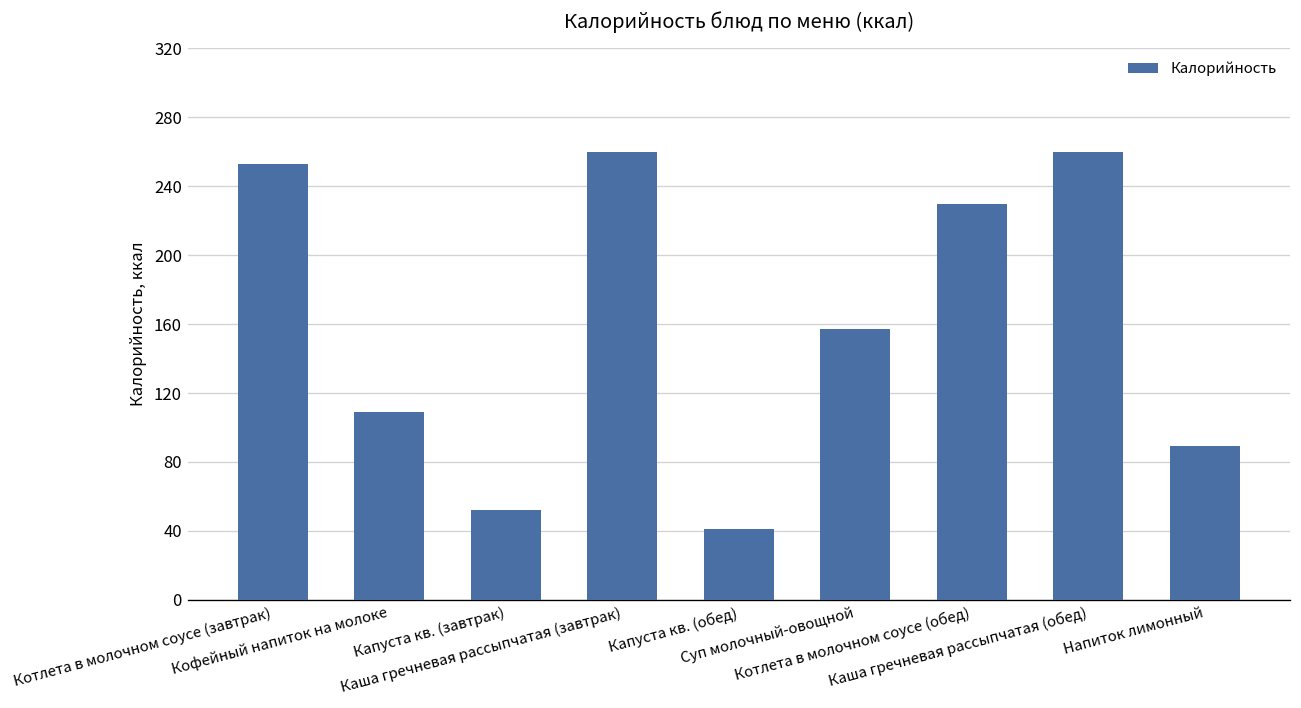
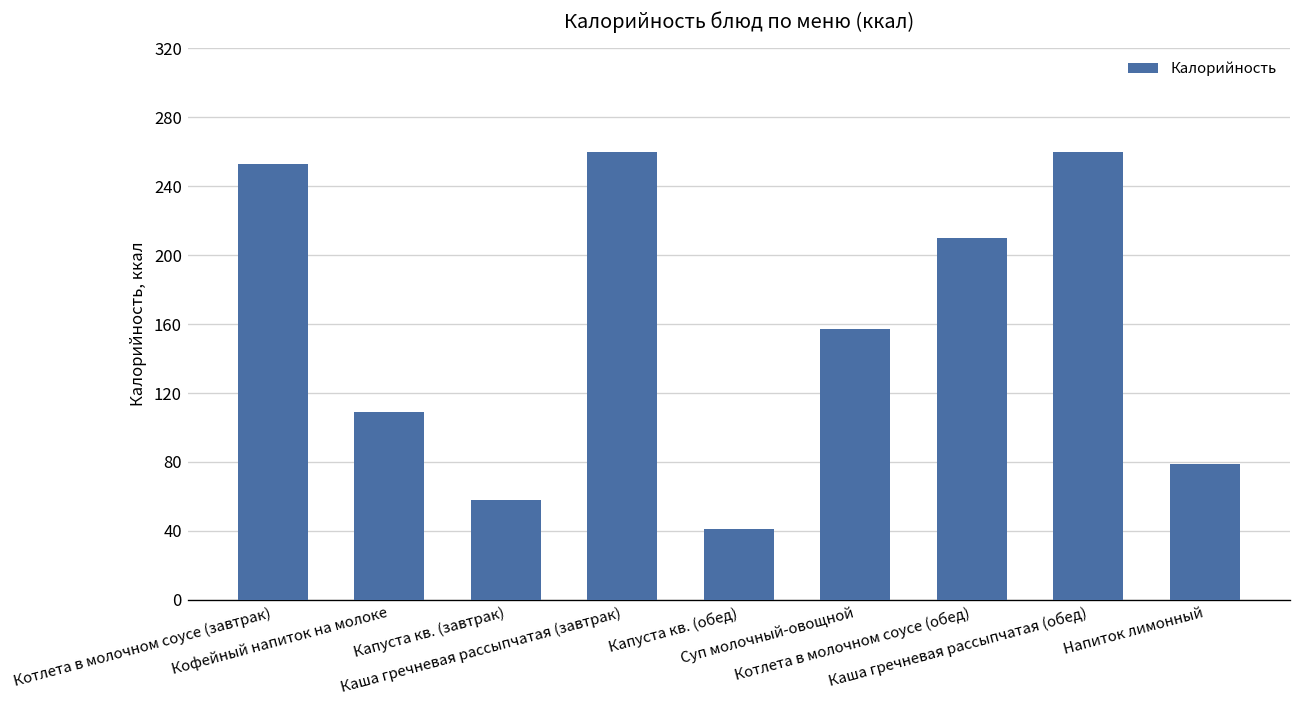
Капуста кв. (завтрак): 52 -> 58
Котлета в молочном соусе (обед): 230 -> 210
Напиток лимонный: 89 -> 79
